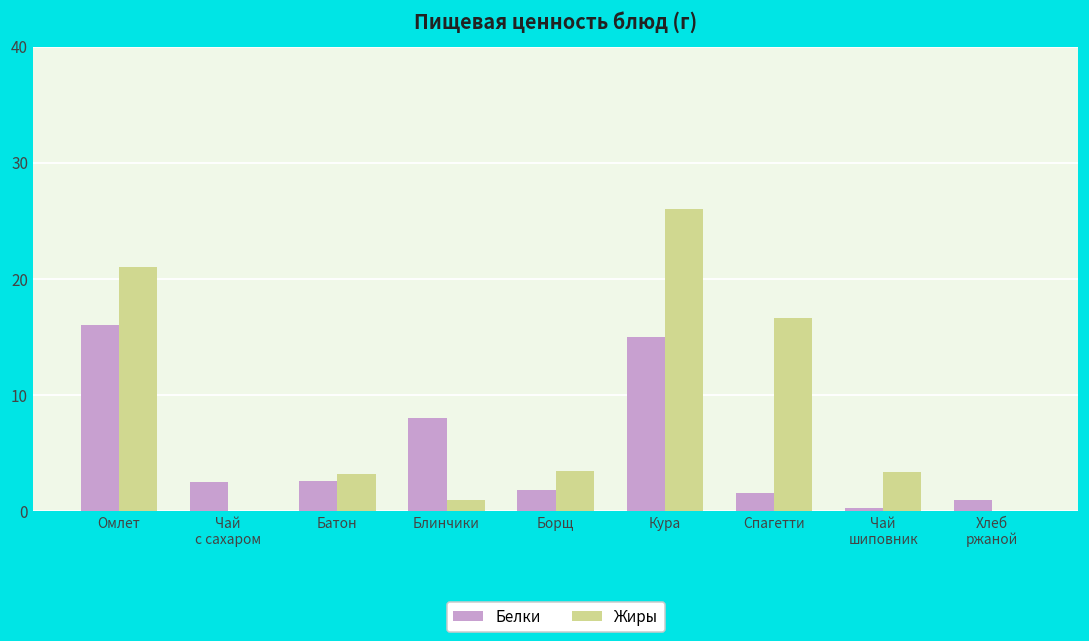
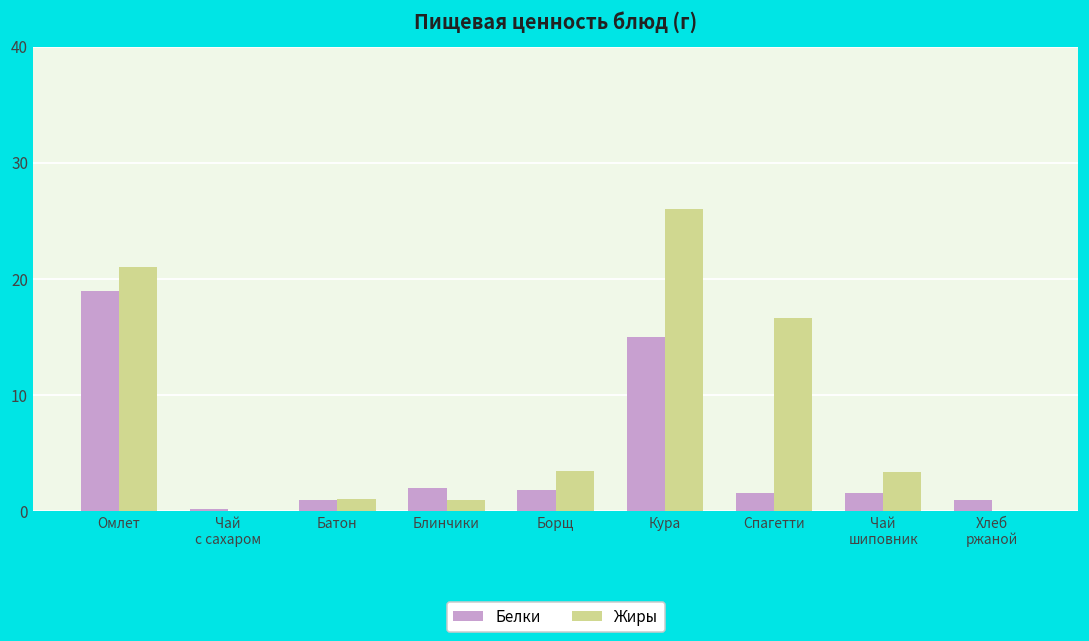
Белки, Омлет: 16 -> 19
Белки, Чай с сахаром: 2.5 -> 0.2
Белки, Батон: 2.6 -> 0.9
Жиры, Батон: 3.2 -> 1.0
Белки, Блинчики: 8 -> 2
Белки, Чай шиповник: 0.3 -> 1.5
